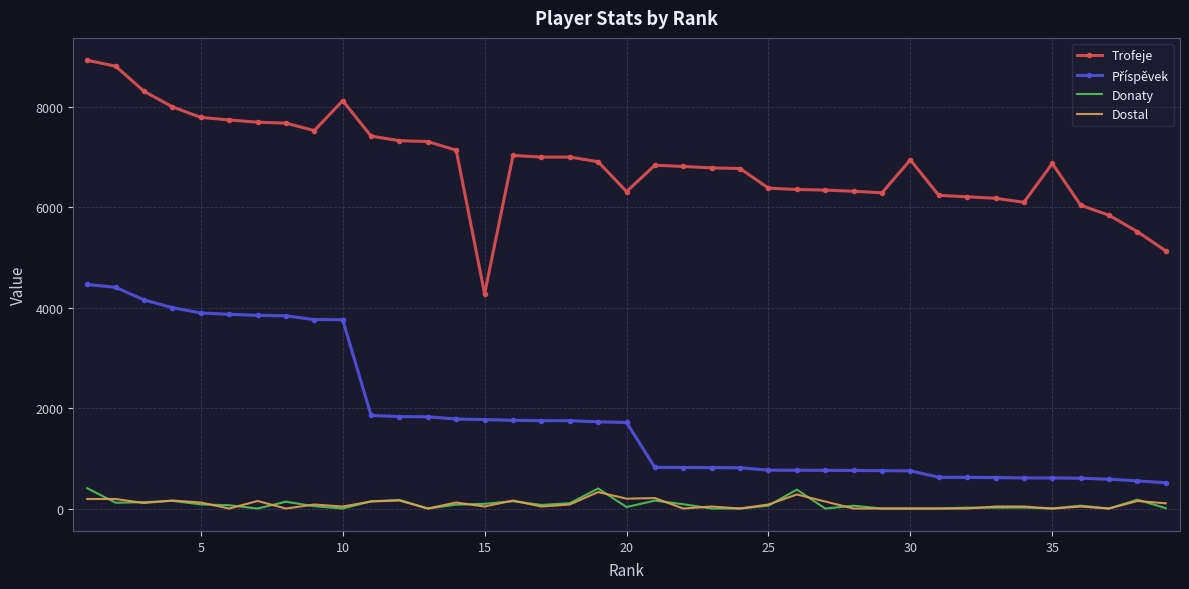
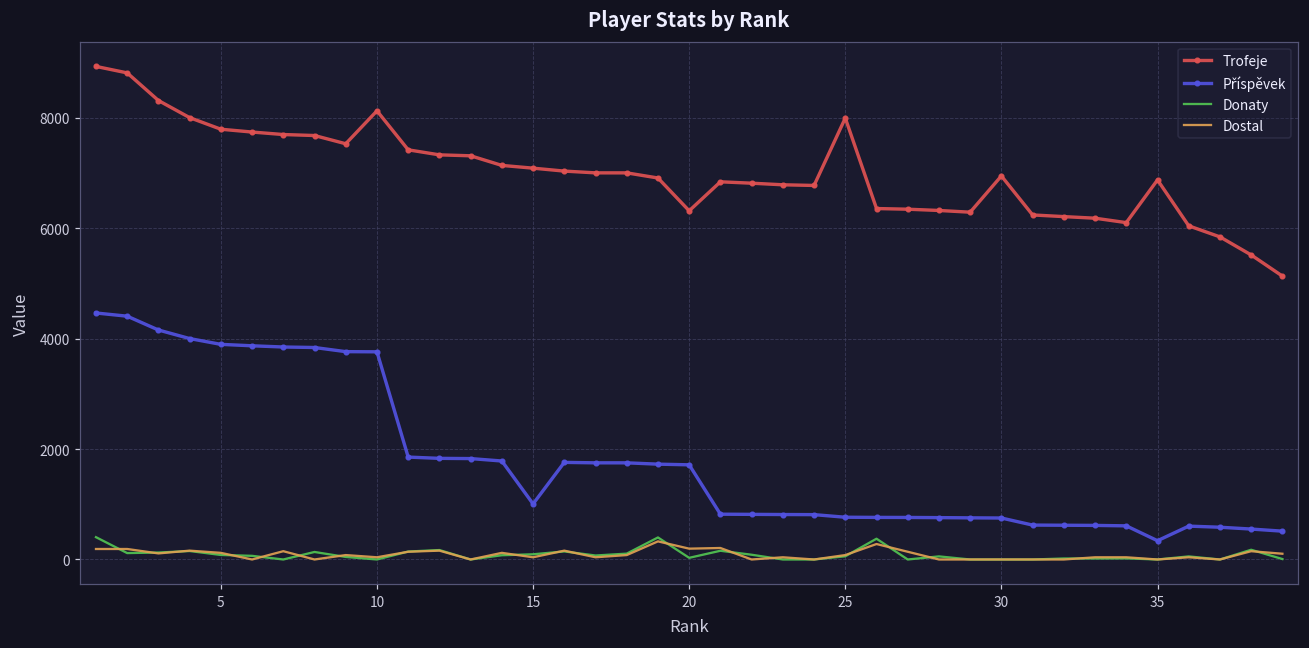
Trofeje, 15: 4300 -> 7100
Příspěvek, 15: 1800 -> 1000
Trofeje, 25: 6400 -> 8000
Příspěvek, 35: 600 -> 300
